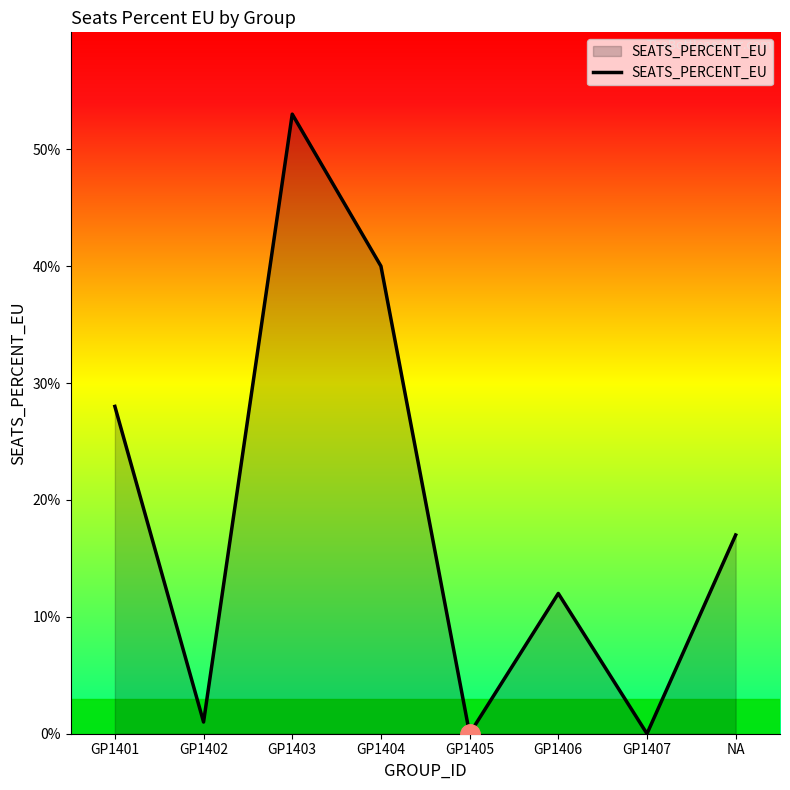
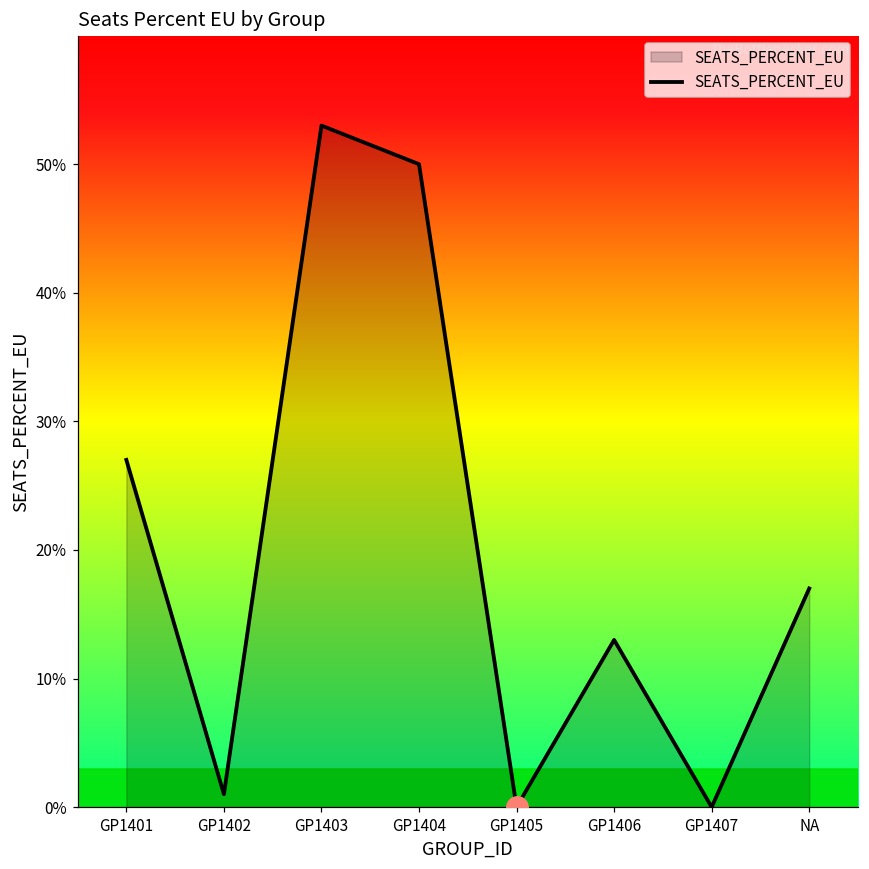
SEATS_PERCENT_EU, GP1401: 28.0% -> 27.0%
SEATS_PERCENT_EU, GP1404: 40.0% -> 50.0%
SEATS_PERCENT_EU, GP1406: 12.0% -> 13.0%
